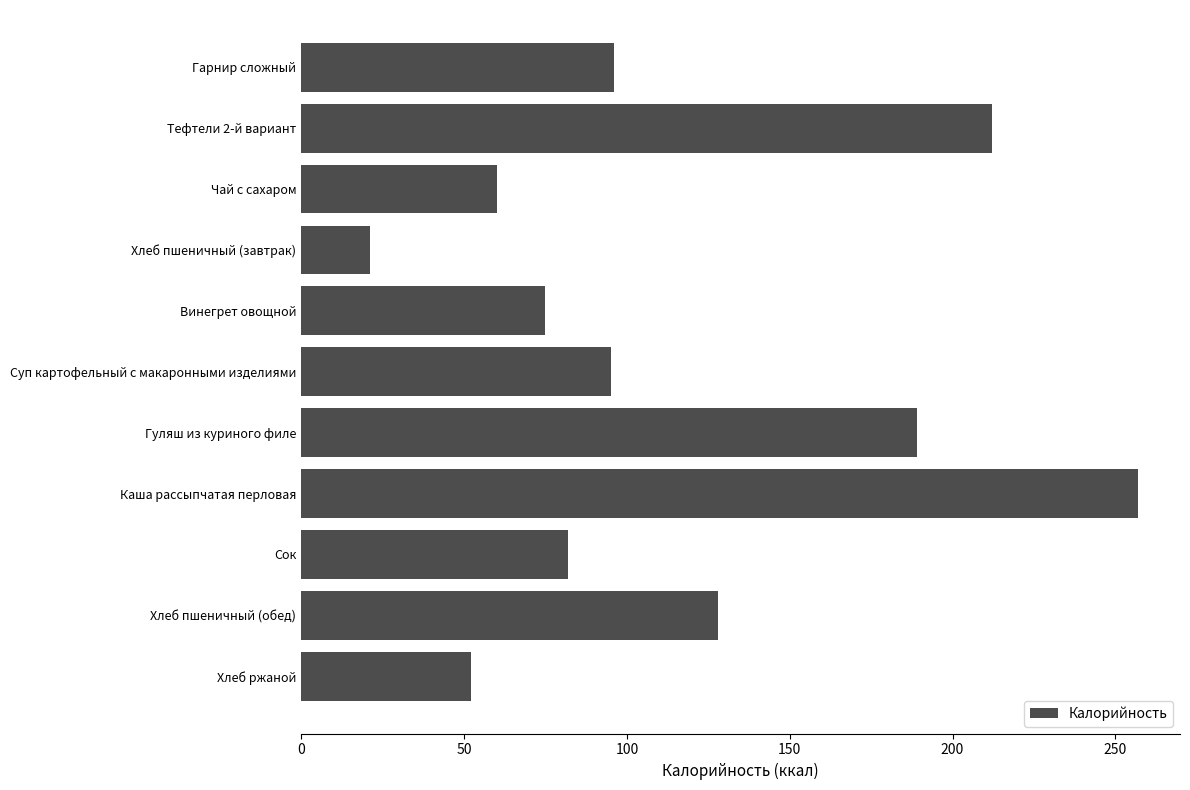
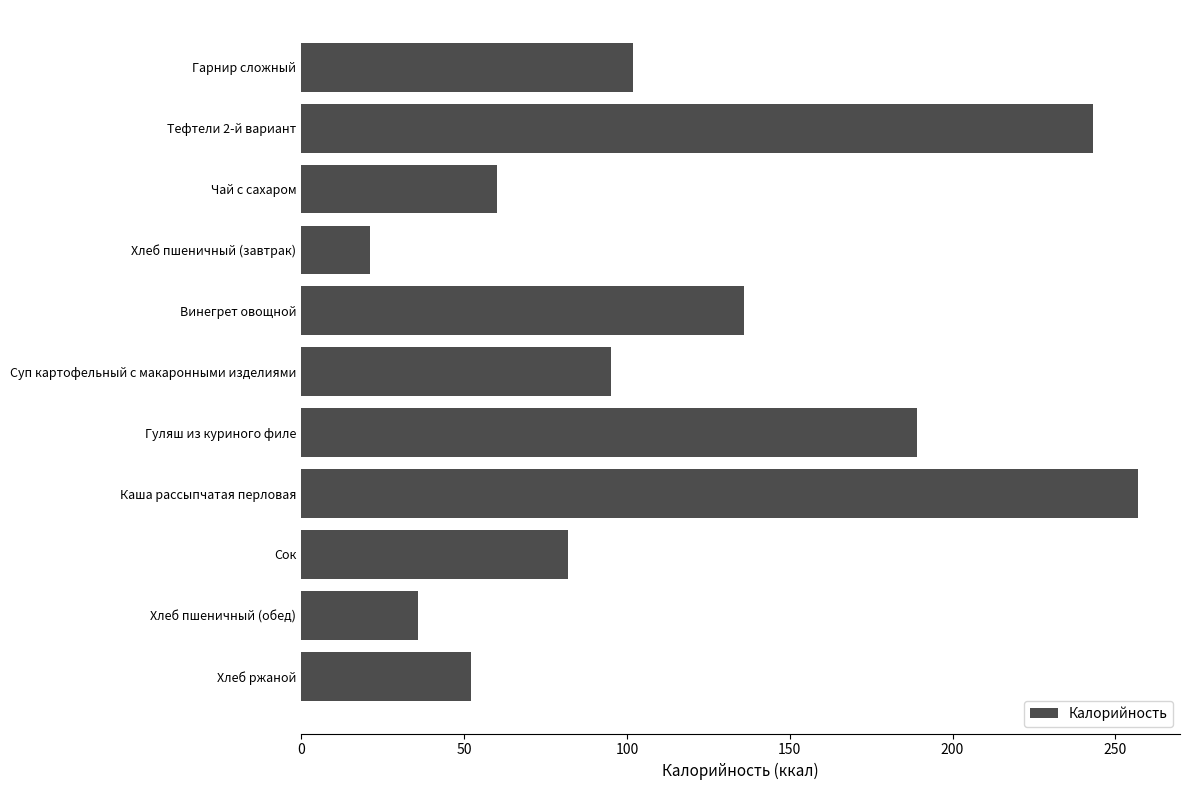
Гарнир сложный: 96 -> 102
Тефтели 2-й вариант: 212 -> 243
Винегрет овощной: 75 -> 136
Хлеб пшеничный (обед): 128 -> 36
